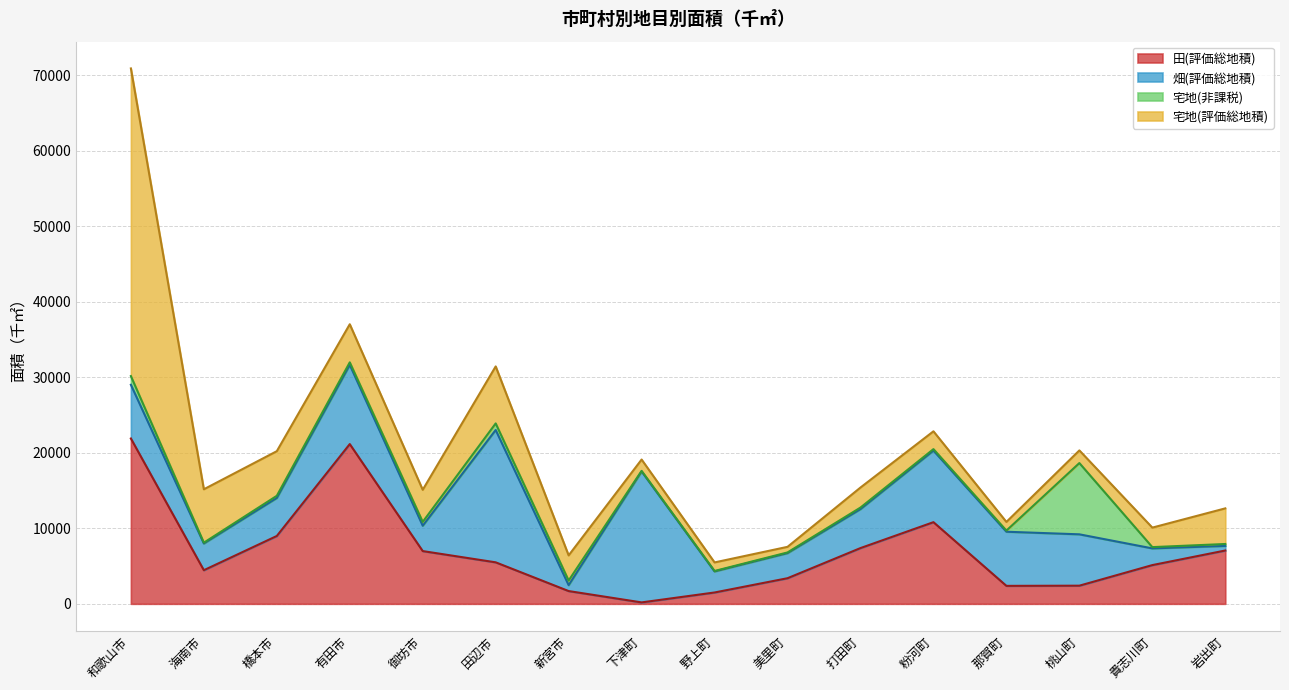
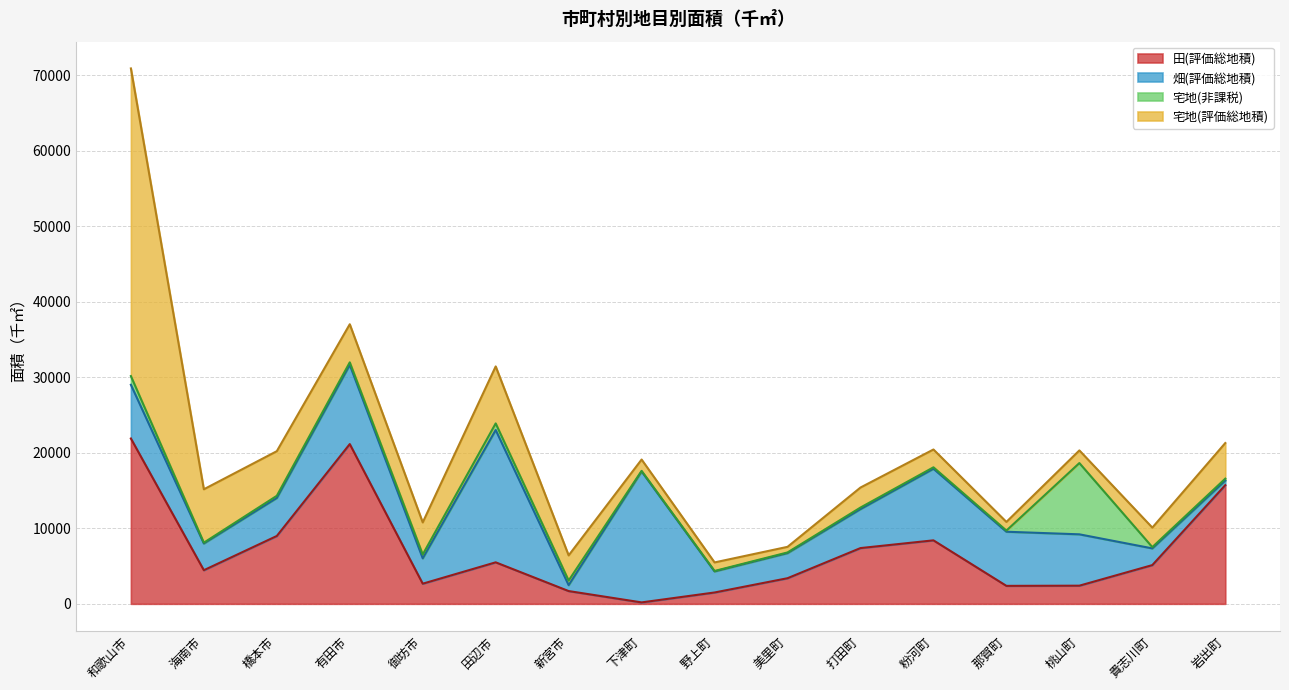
田(評価総地積), 御坊市: 7000 -> 3000
田(評価総地積), 粉河町: 11000 -> 8000
田(評価総地積), 岩出町: 7000 -> 16000
